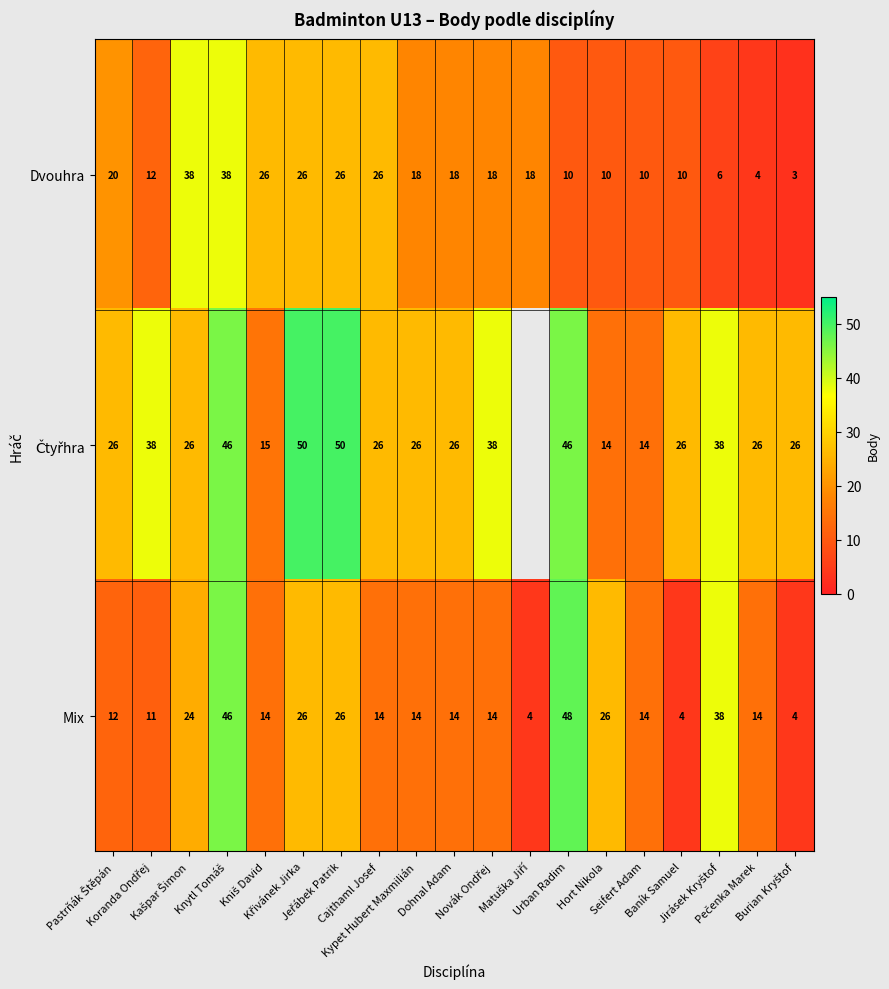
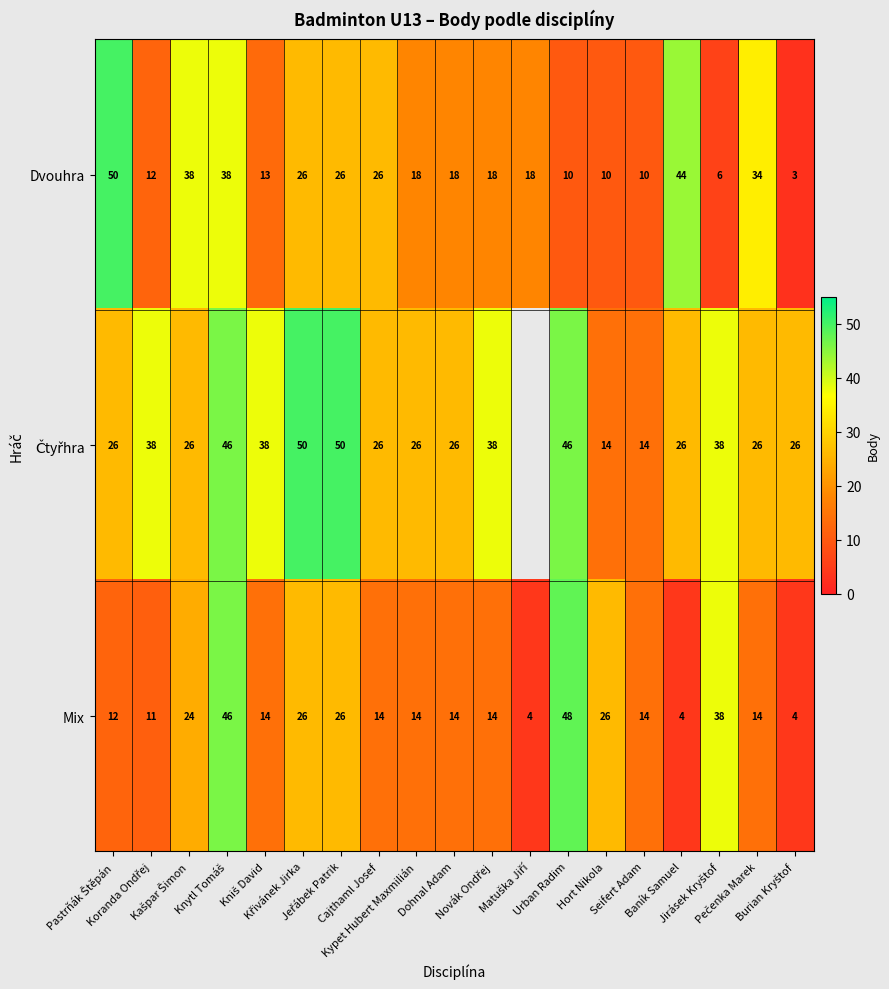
Dvouhra, Pastrňák Štěpán: 20 -> 50
Dvouhra, Kniš David: 26 -> 13
Dvouhra, Baník Samuel: 10 -> 44
Dvouhra, Pečenka Marek: 4 -> 34
Čtyřhra, Kniš David: 15 -> 38
